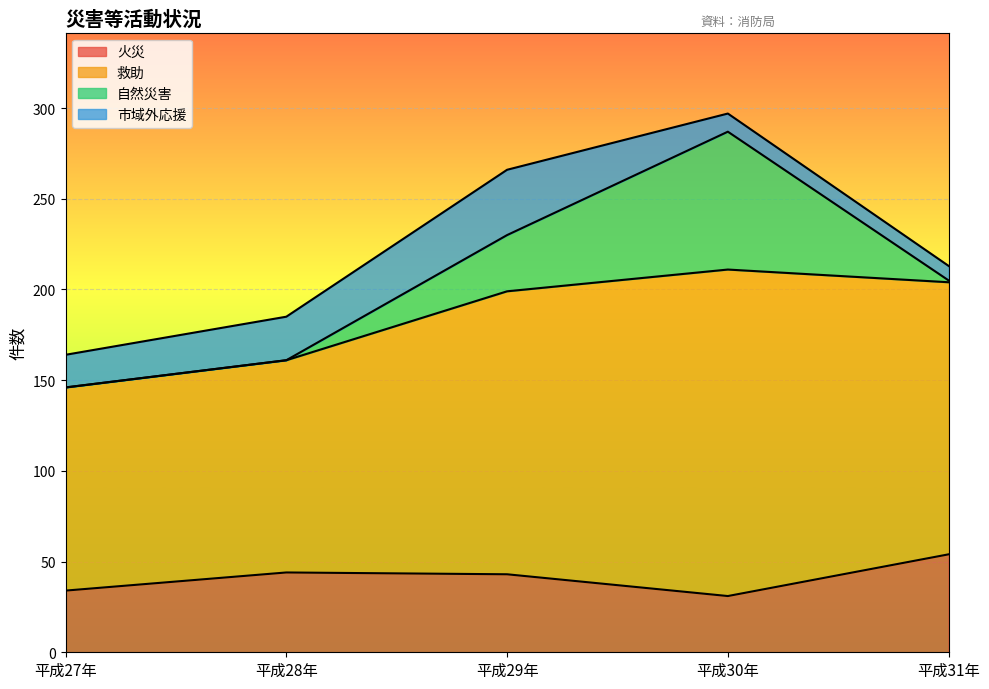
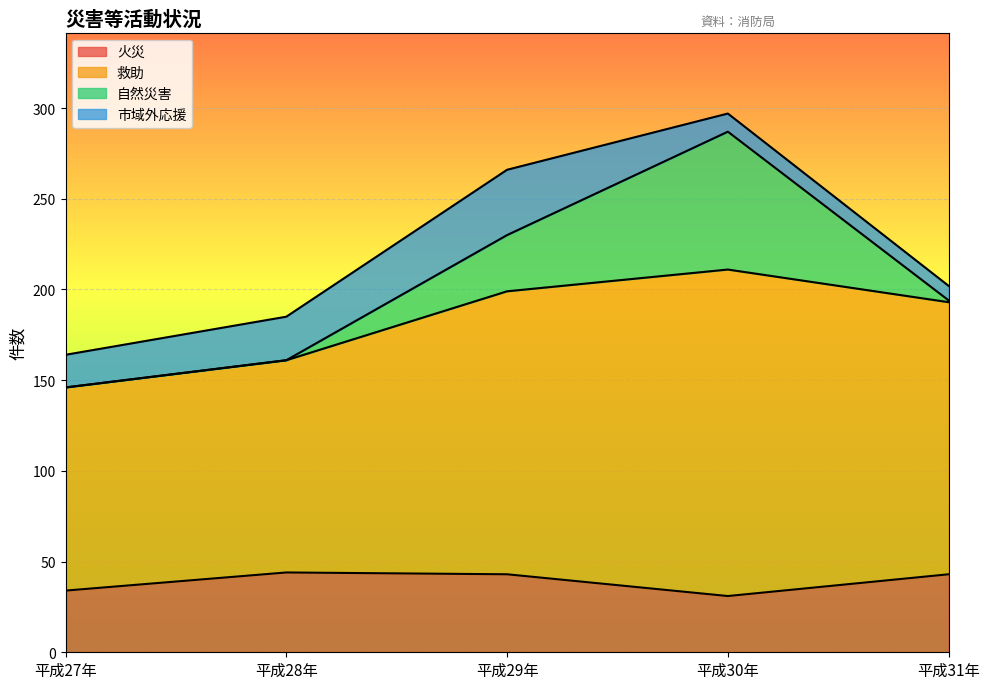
火災, 平成31年: 54 -> 43
